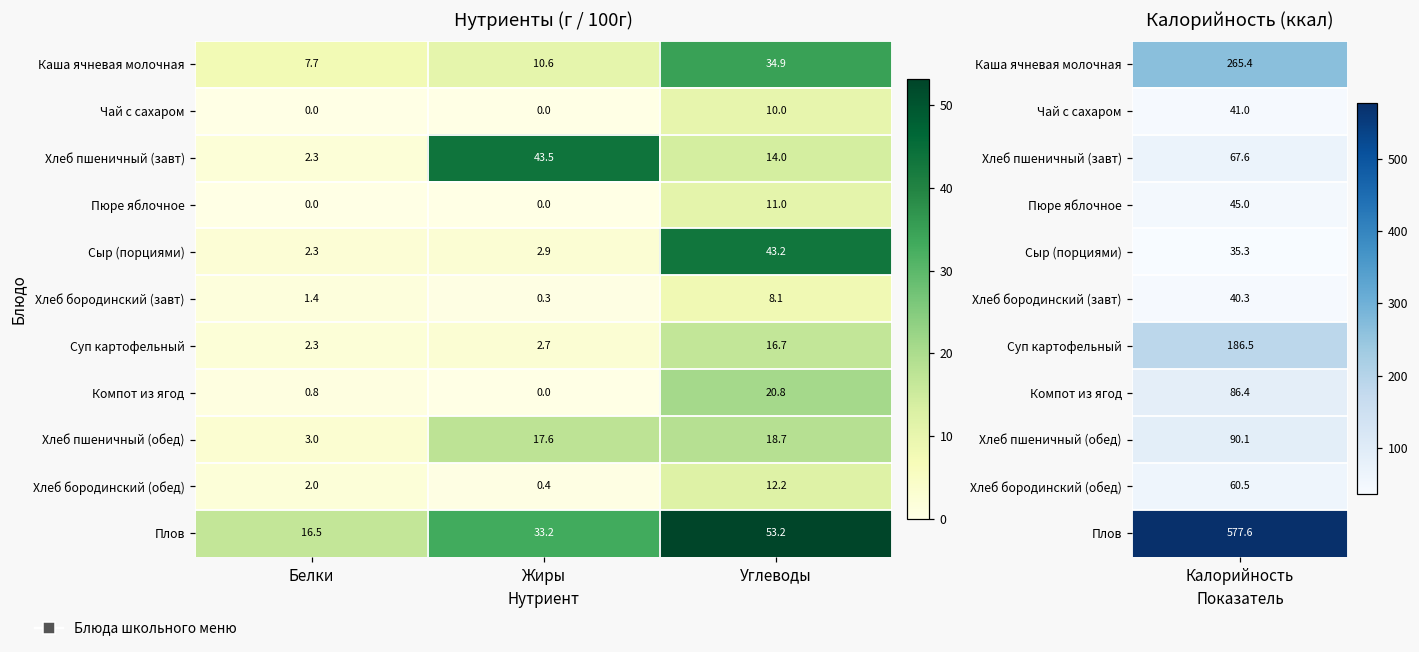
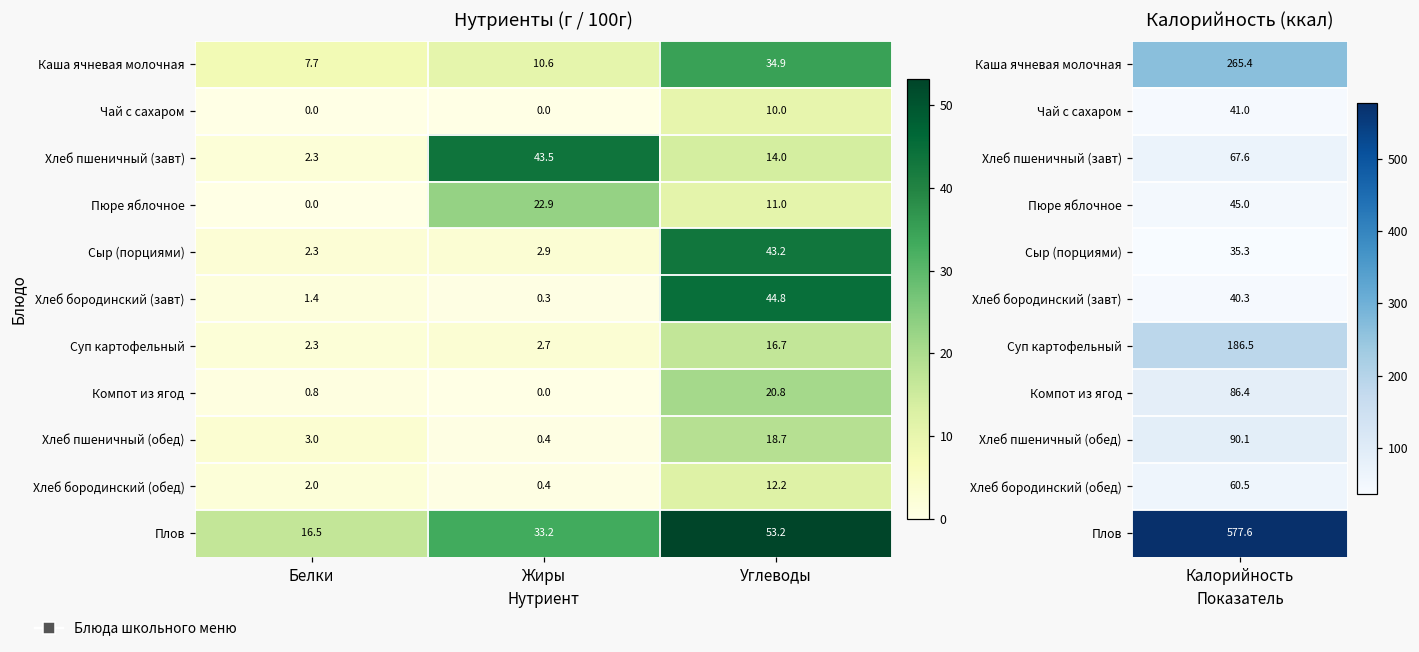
Нутриенты (г / 100г), Пюре яблочное, Жиры: 0.0 -> 22.9
Нутриенты (г / 100г), Хлеб бородинский (завт), Углеводы: 8.1 -> 44.8
Нутриенты (г / 100г), Хлеб пшеничный (обед), Жиры: 17.6 -> 0.4
